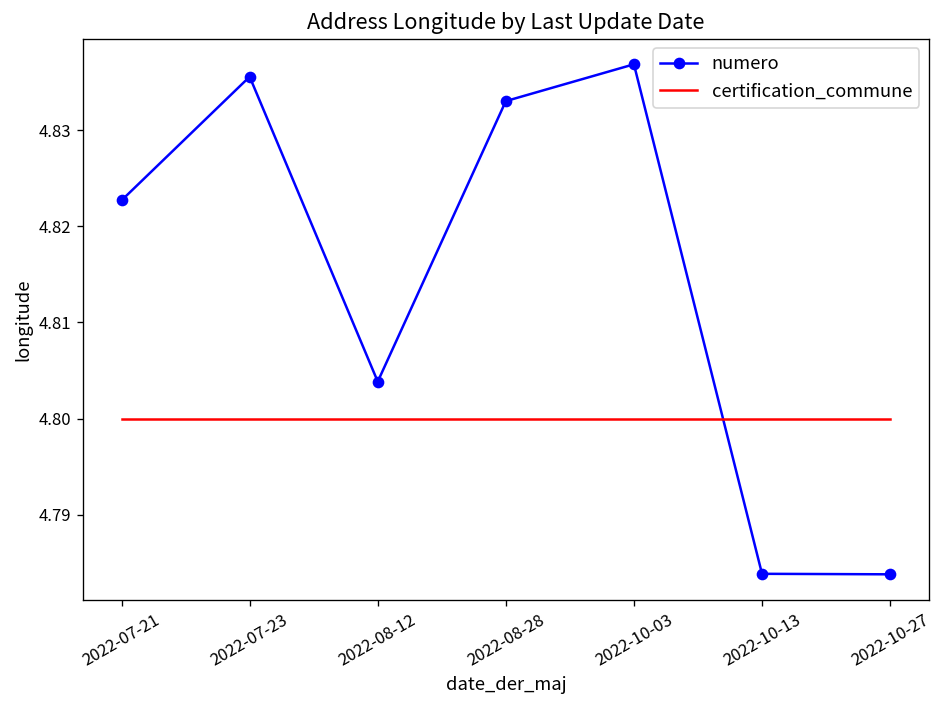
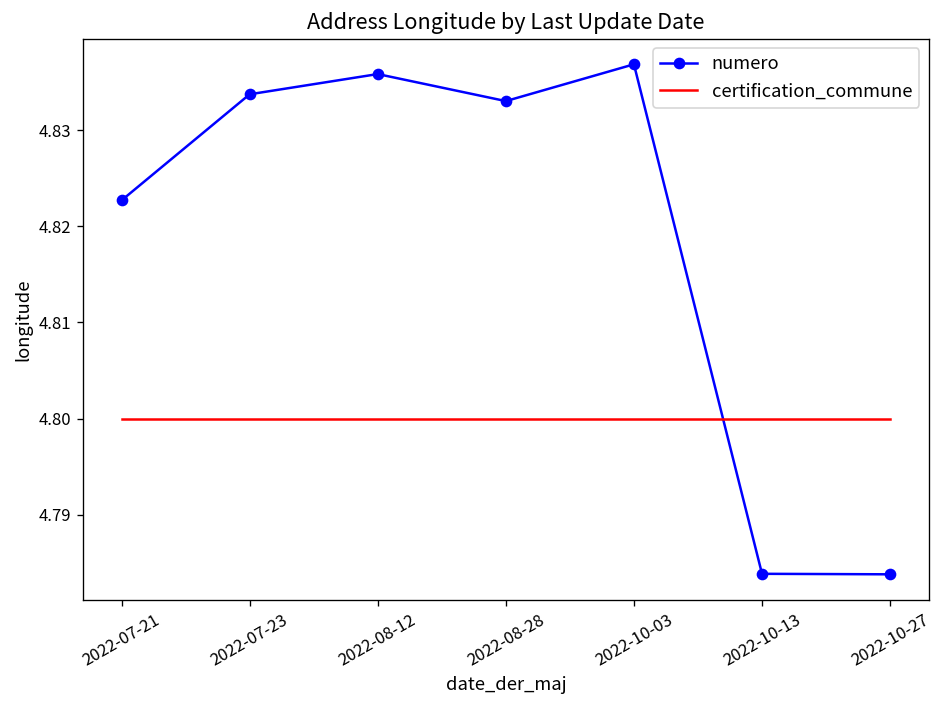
numero, 2022-07-23: 4.836 -> 4.834
numero, 2022-08-12: 4.804 -> 4.836
